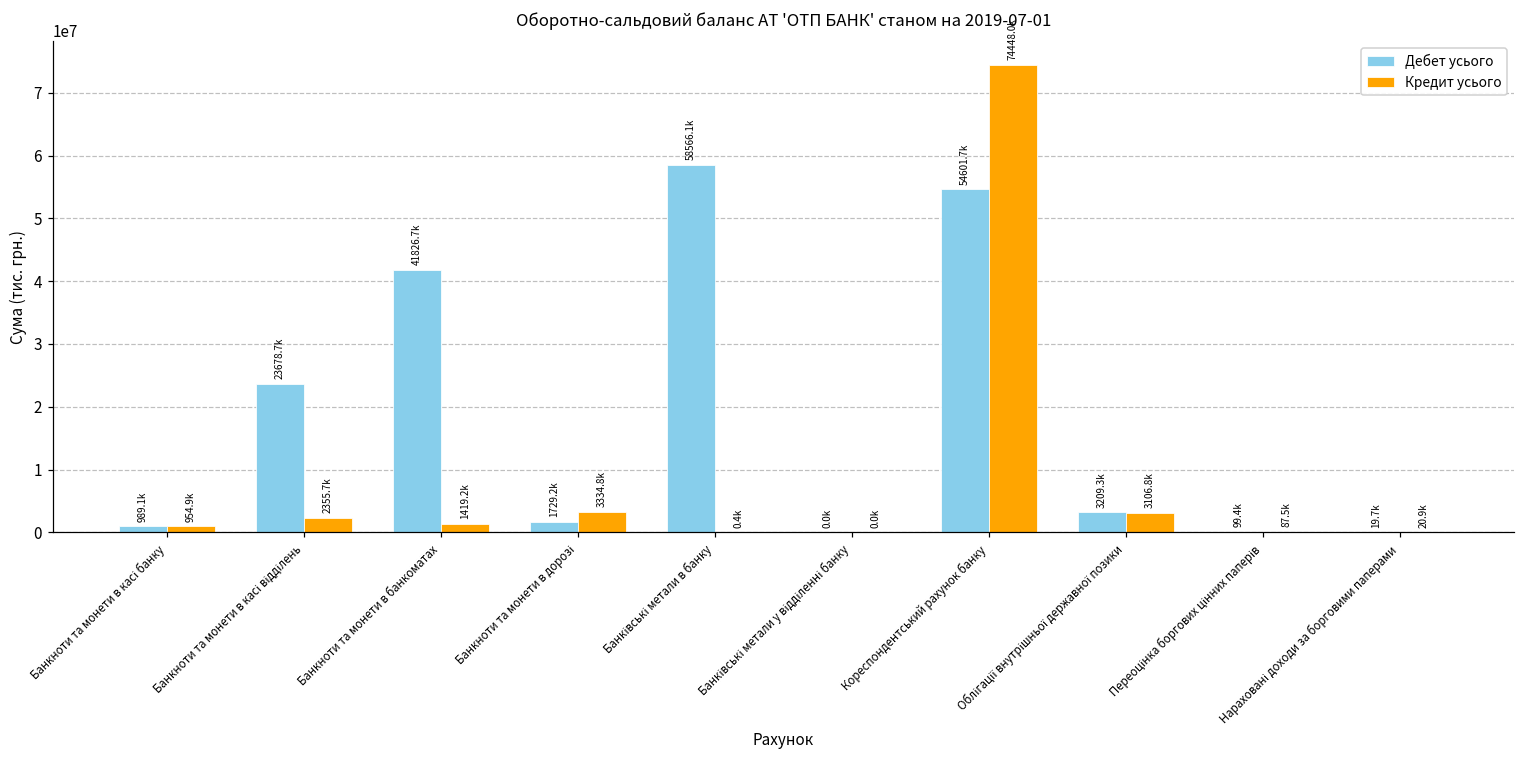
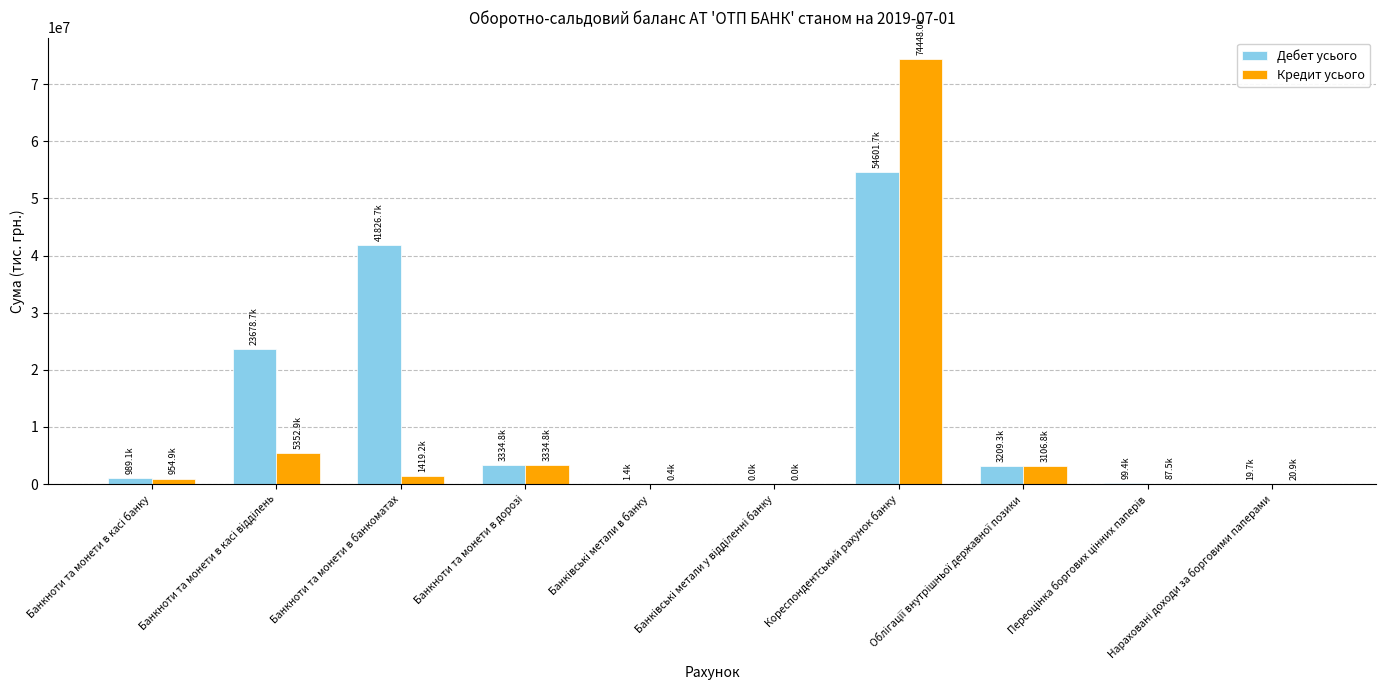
Кредит усього, Банкноти та монети в касі відділень: 2355.7k -> 5352.9k
Дебет усього, Банкноти та монети в дорозі: 1729.2k -> 3334.8k
Дебет усього, Банківські метали в банку: 58566.1k -> 1.4k
